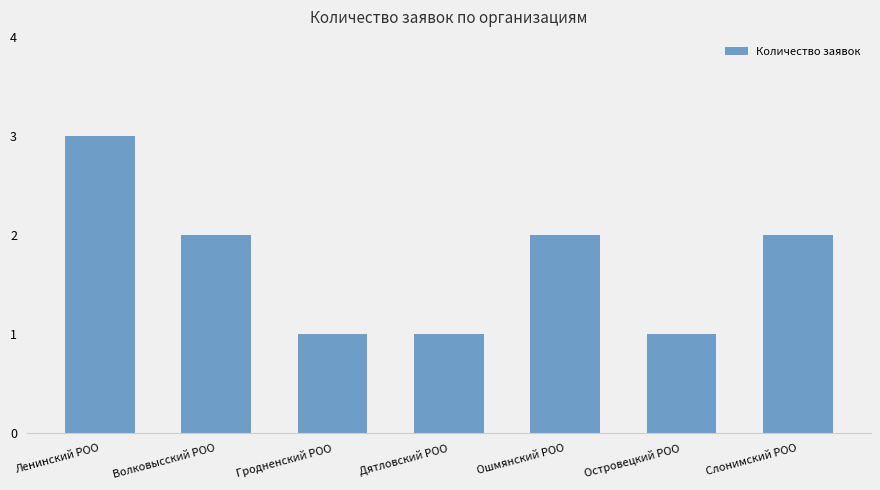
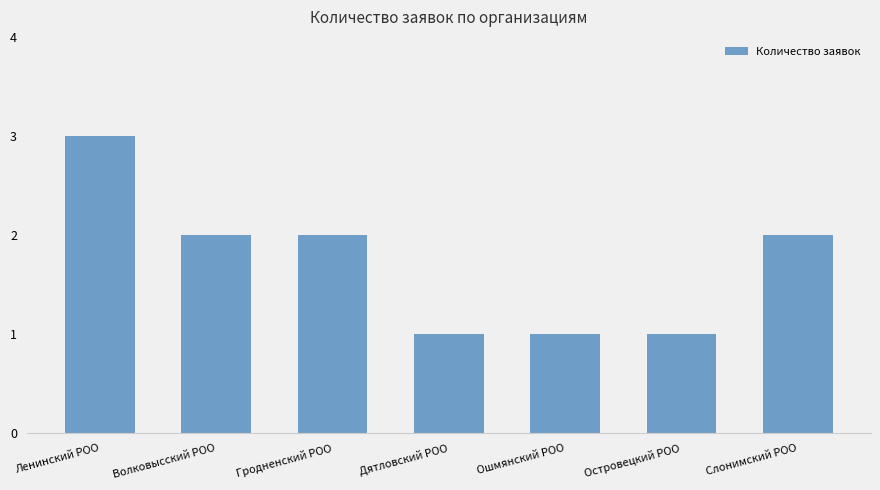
Гродненский РОО: 1 -> 2
Ошмянский РОО: 2 -> 1
